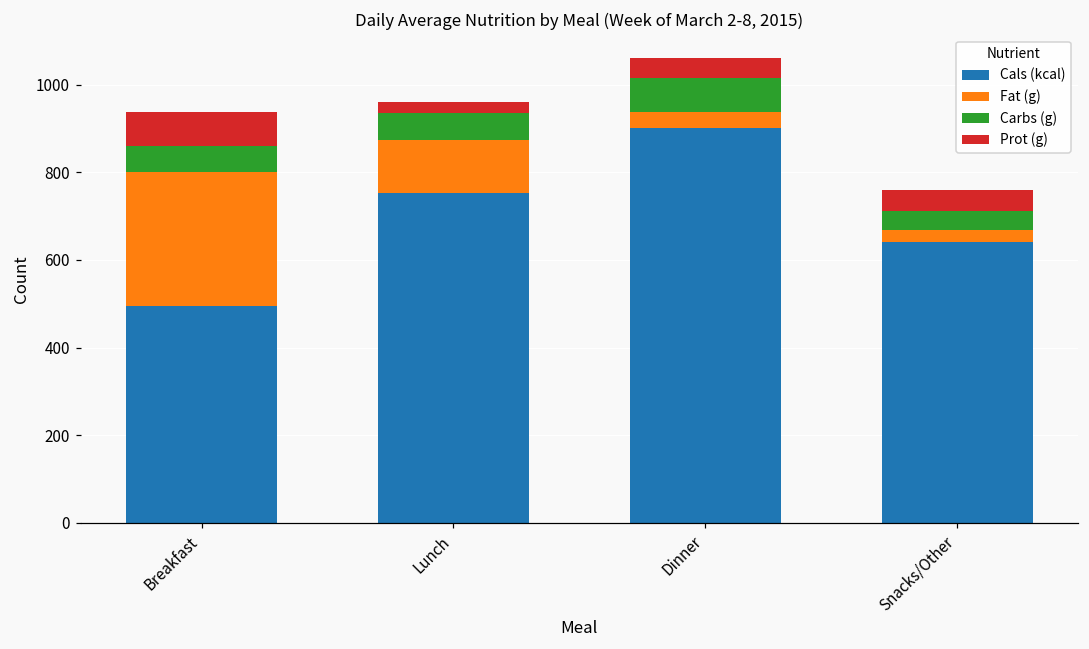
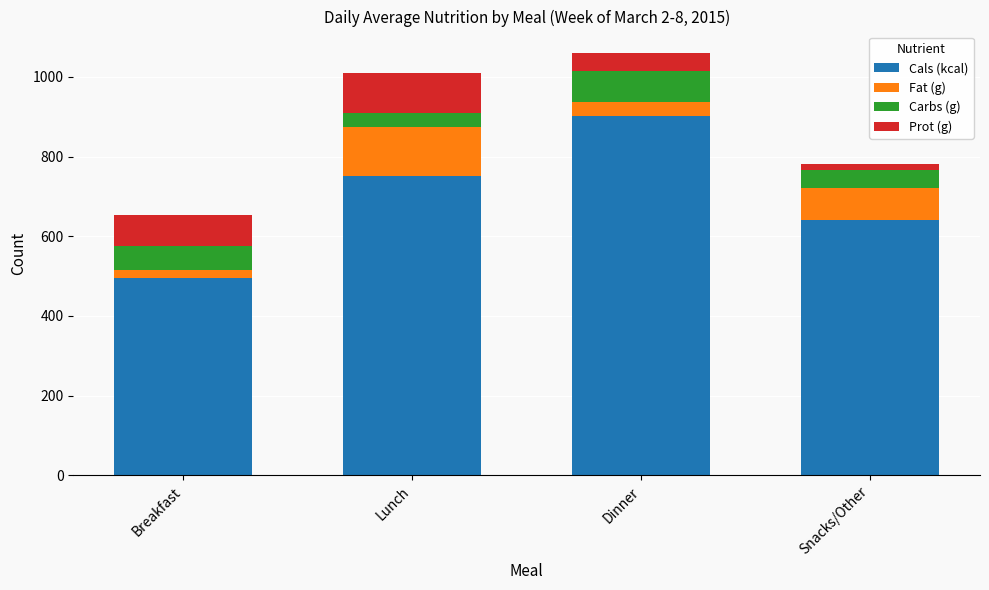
Fat (g), Breakfast: 310 -> 20
Carbs (g), Lunch: 60 -> 40
Prot (g), Lunch: 30 -> 100
Fat (g), Snacks/Other: 30 -> 80
Prot (g), Snacks/Other: 50 -> 10
